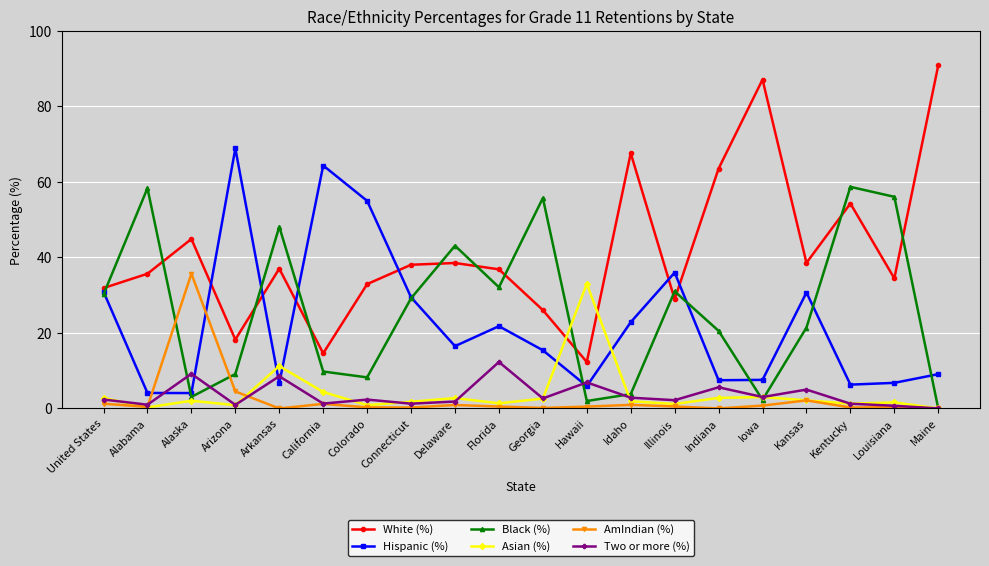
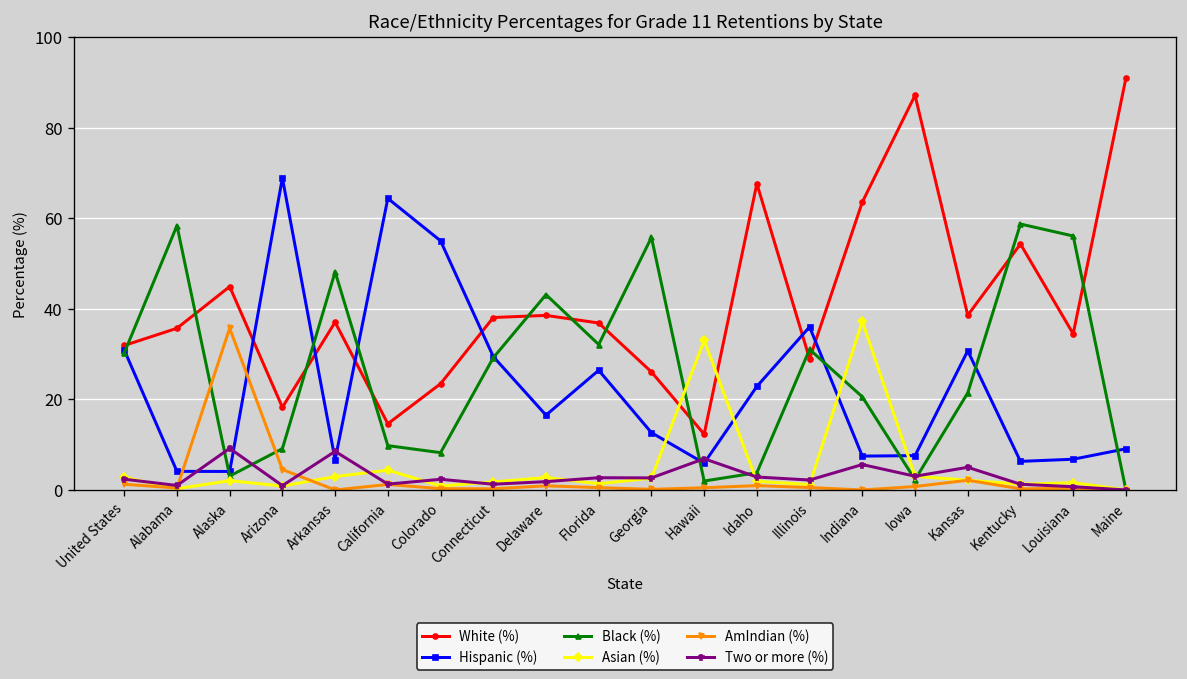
Asian (%), Arkansas: 11 -> 3
White (%), Colorado: 33 -> 23
Hispanic (%), Florida: 22 -> 26
Two or more (%), Florida: 12 -> 3
Hispanic (%), Georgia: 15 -> 13
Asian (%), Indiana: 3 -> 37
